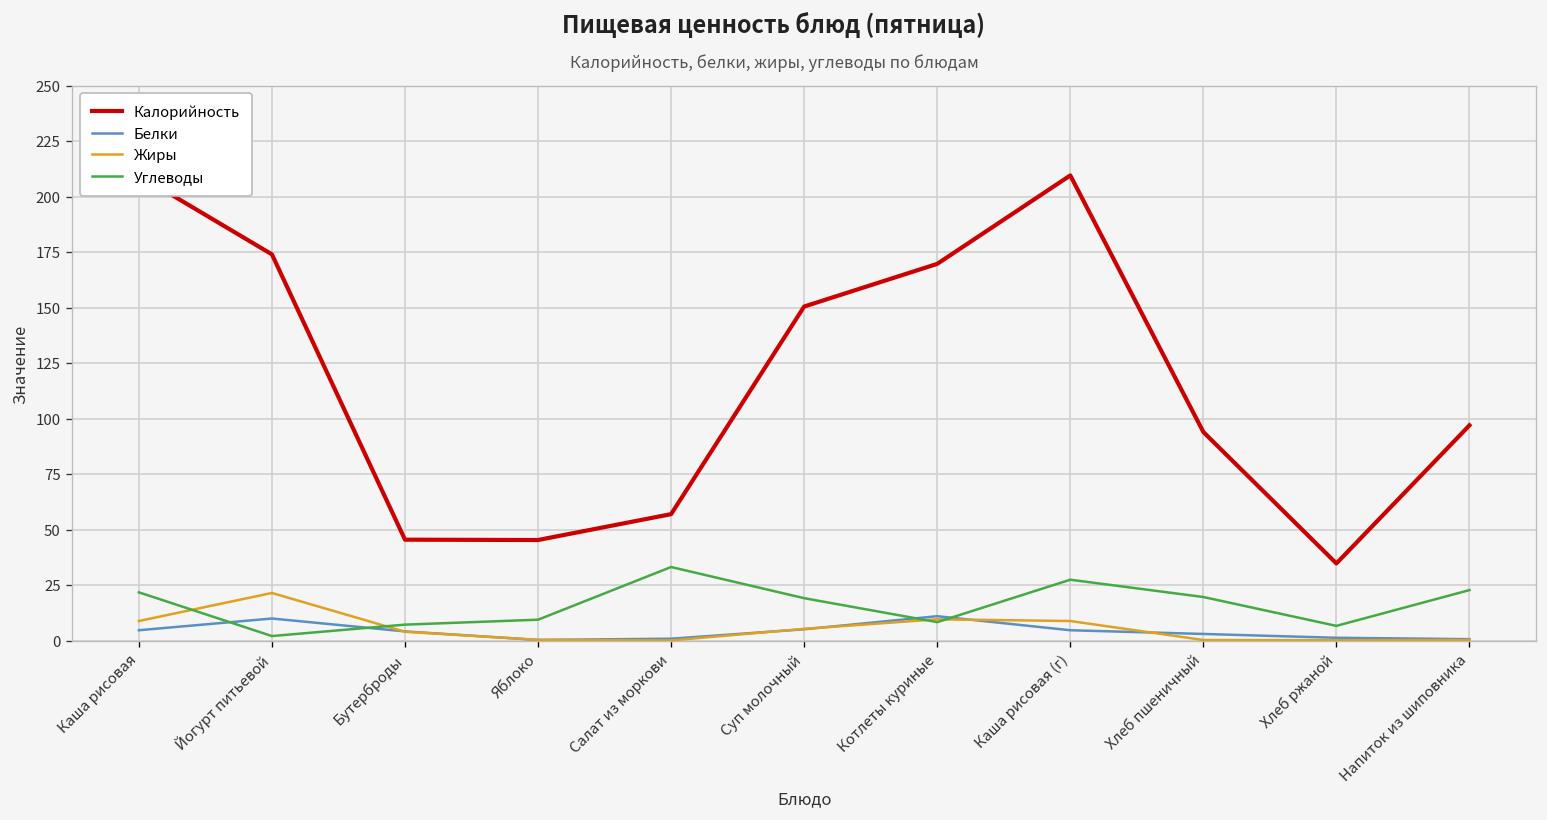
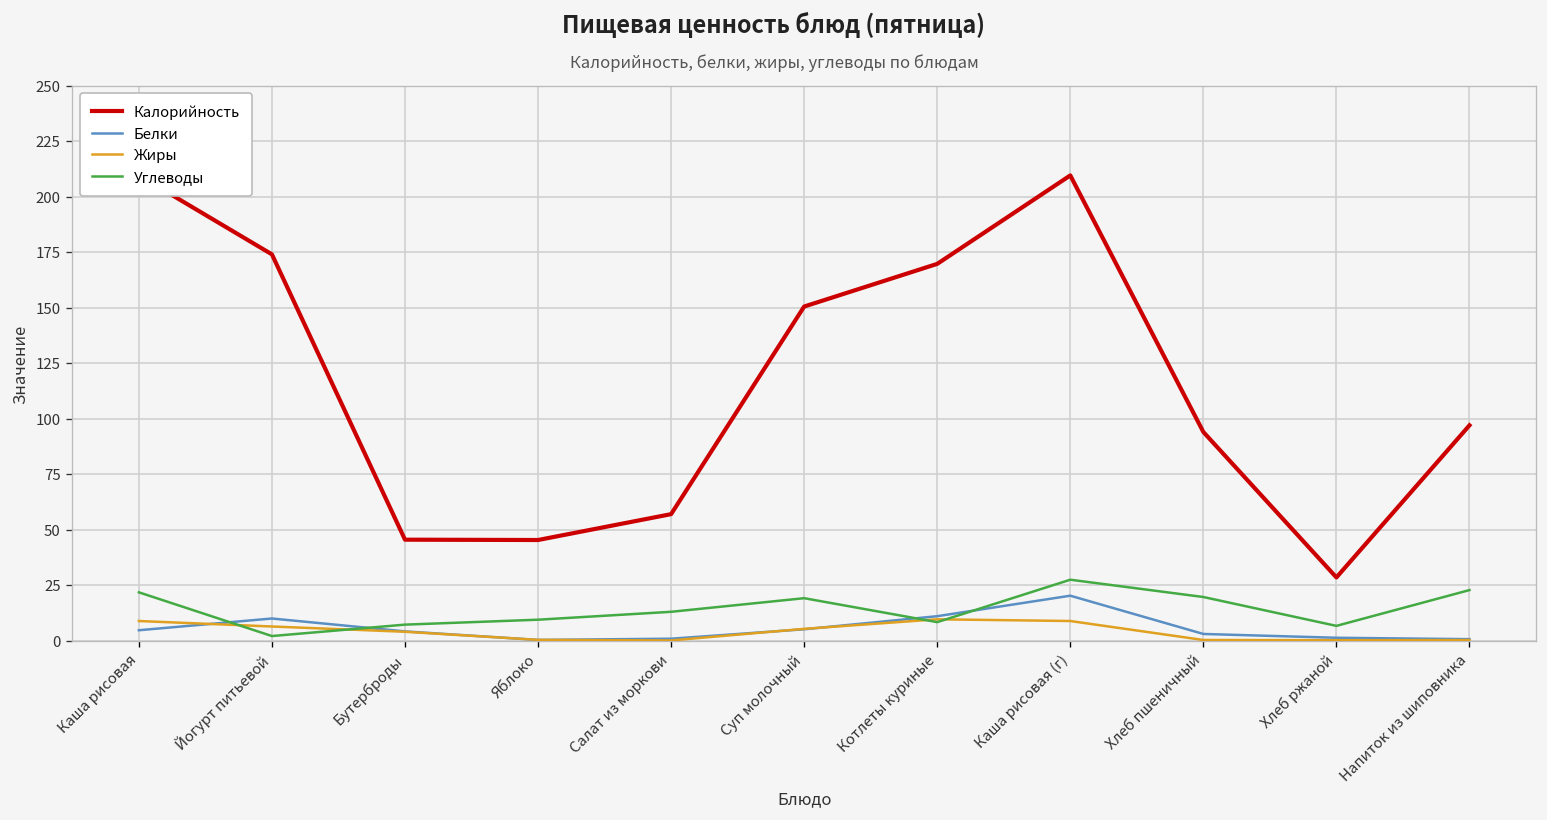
Жиры, Йогурт питьевой: 22 -> 6
Углеводы, Салат из моркови: 33 -> 13
Белки, Каша рисовая (г): 5 -> 20
Калорийность, Хлеб ржаной: 35 -> 29
